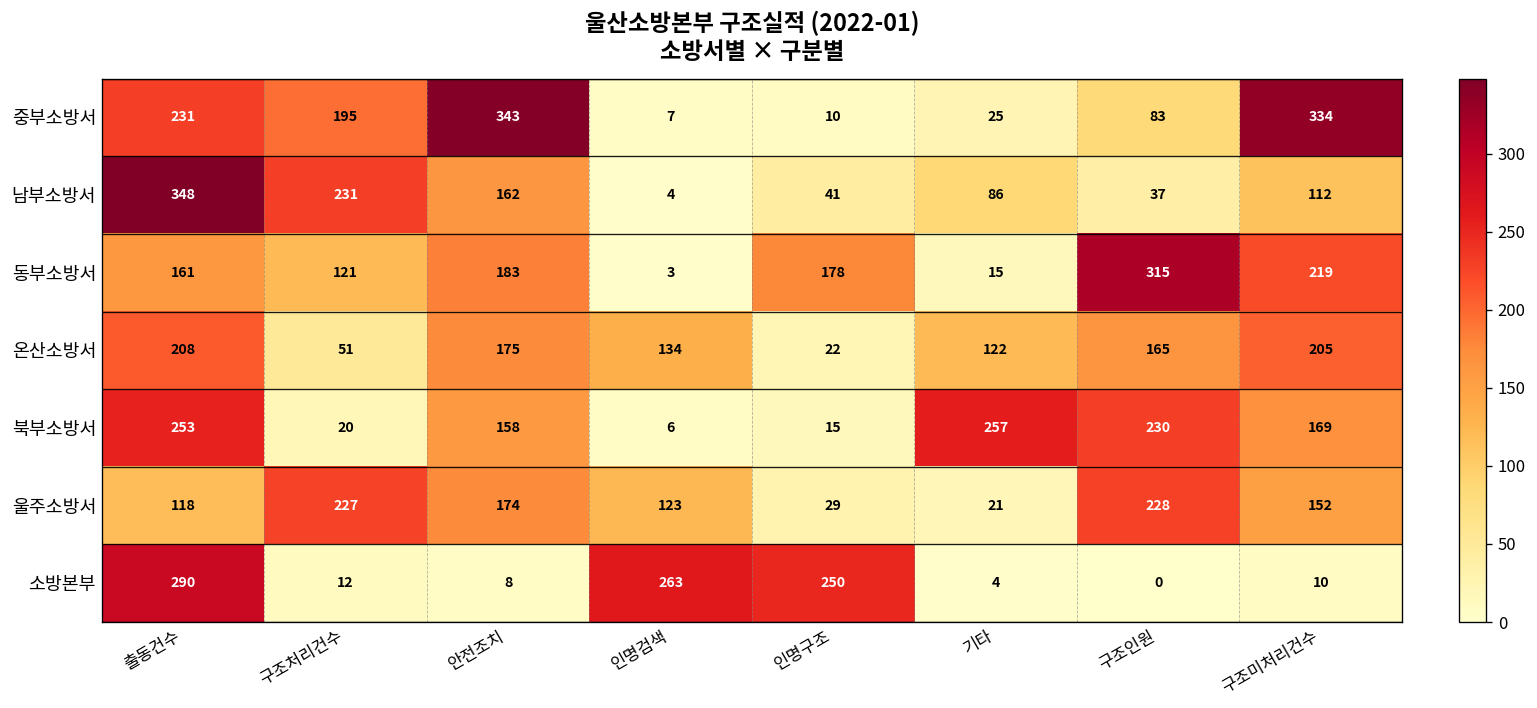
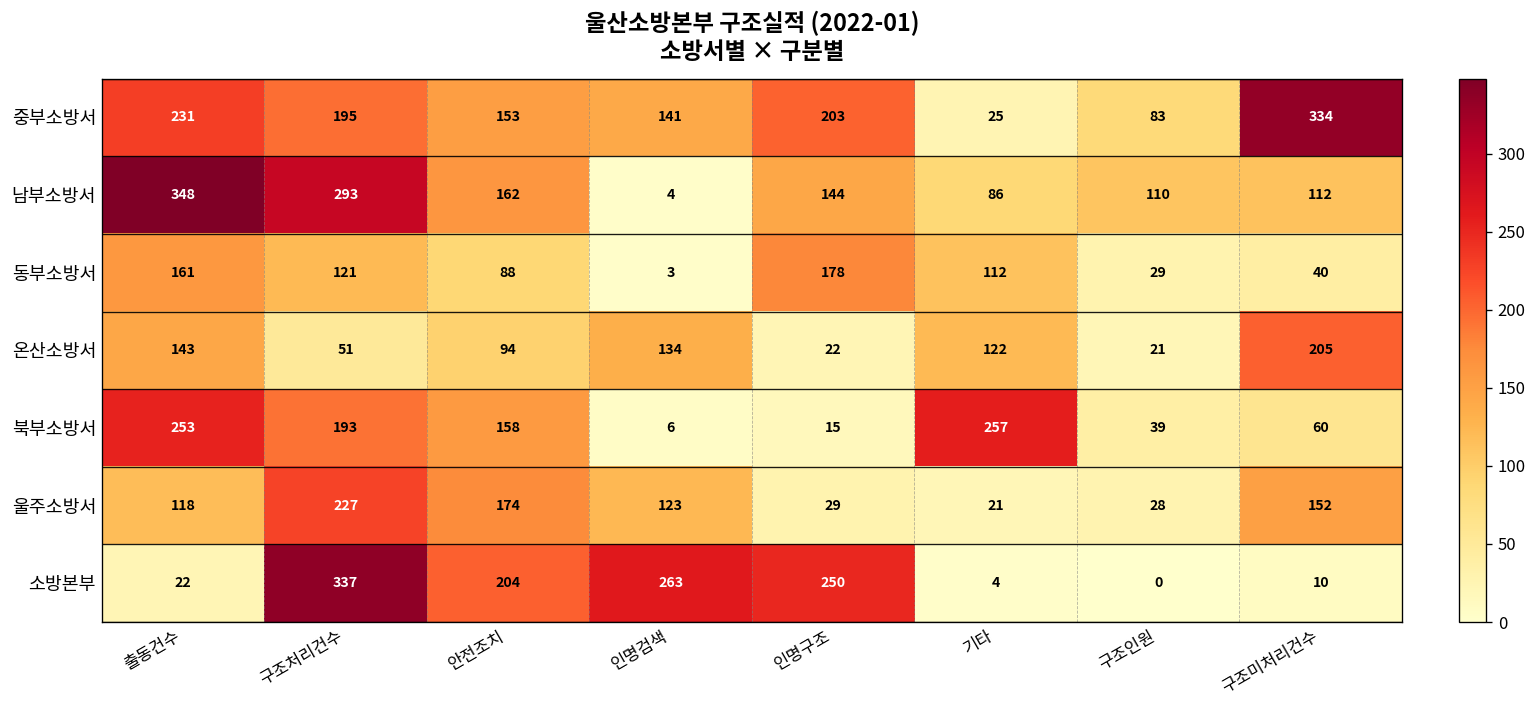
중부소방서, 안전조치: 343 -> 153
중부소방서, 인명검색: 7 -> 141
중부소방서, 인명구조: 10 -> 203
남부소방서, 구조처리건수: 231 -> 293
남부소방서, 인명구조: 41 -> 144
남부소방서, 구조인원: 37 -> 110
동부소방서, 안전조치: 183 -> 88
동부소방서, 기타: 15 -> 112
동부소방서, 구조인원: 315 -> 29
동부소방서, 구조미처리건수: 219 -> 40
온산소방서, 출동건수: 208 -> 143
온산소방서, 안전조치: 175 -> 94
온산소방서, 구조인원: 165 -> 21
북부소방서, 구조처리건수: 20 -> 193
북부소방서, 구조인원: 230 -> 39
북부소방서, 구조미처리건수: 169 -> 60
울주소방서, 구조인원: 228 -> 28
소방본부, 출동건수: 290 -> 22
소방본부, 구조처리건수: 12 -> 337
소방본부, 안전조치: 8 -> 204
